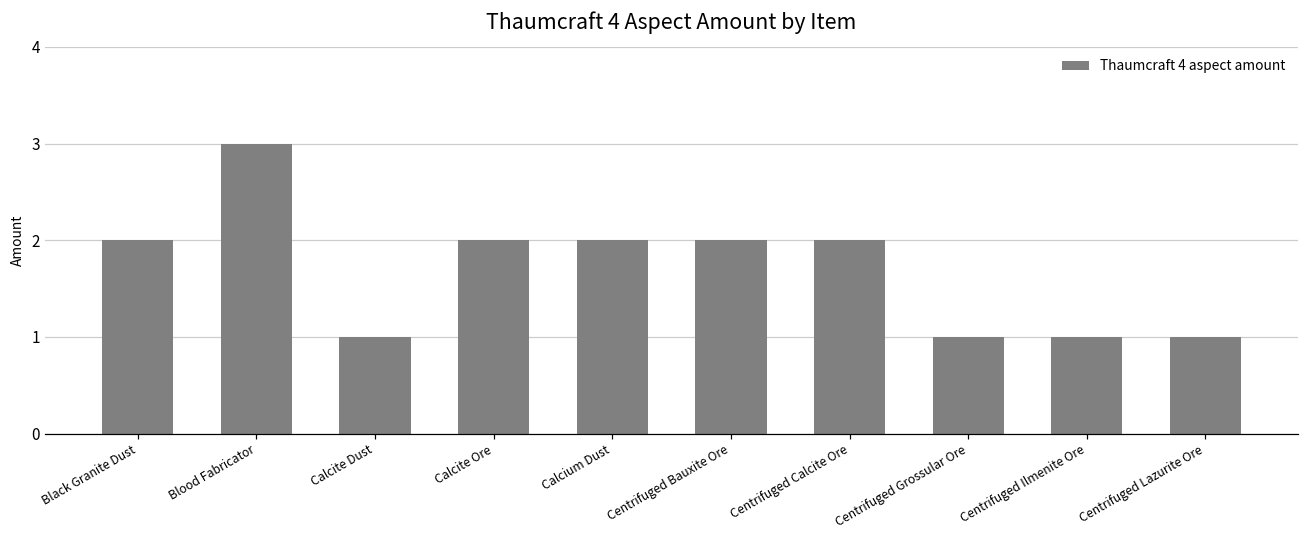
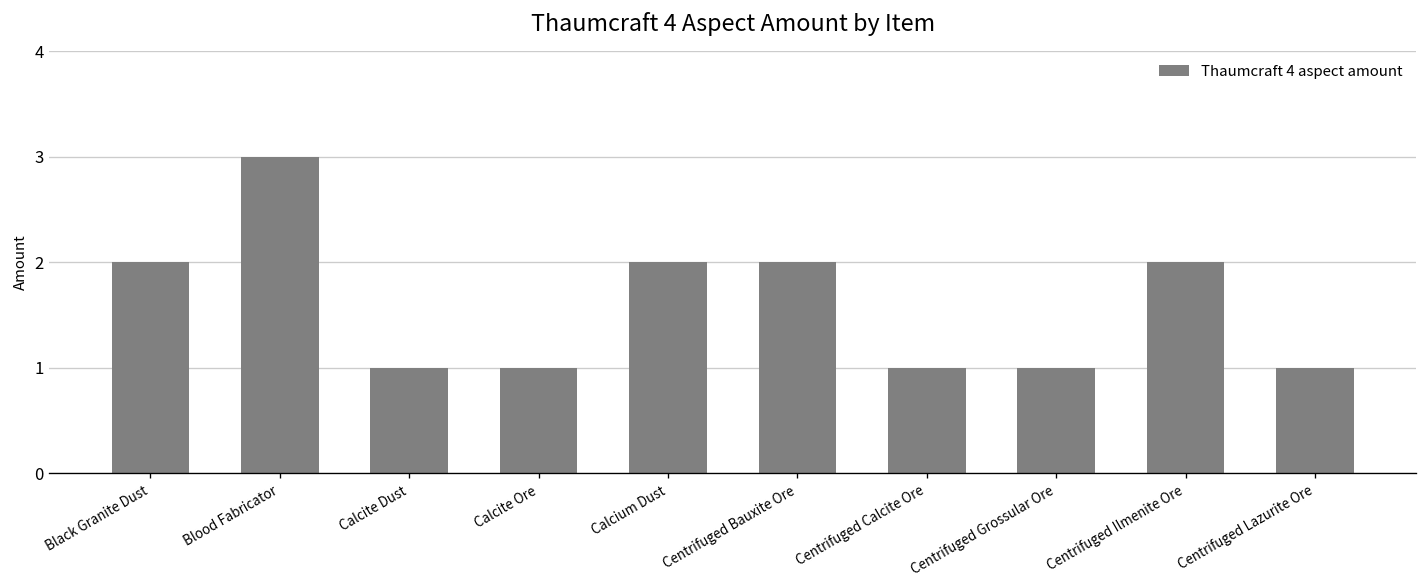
Calcite Ore: 2 -> 1
Centrifuged Calcite Ore: 2 -> 1
Centrifuged Ilmenite Ore: 1 -> 2
